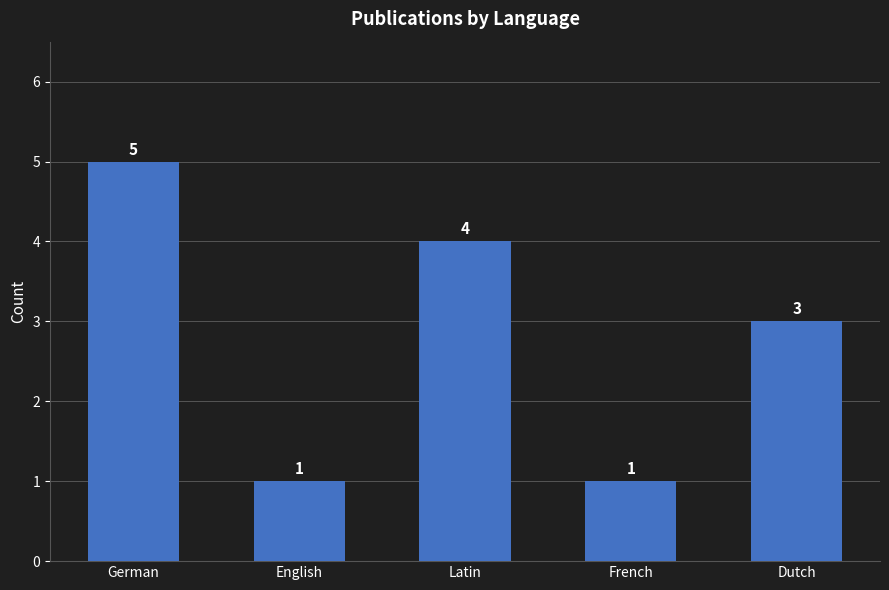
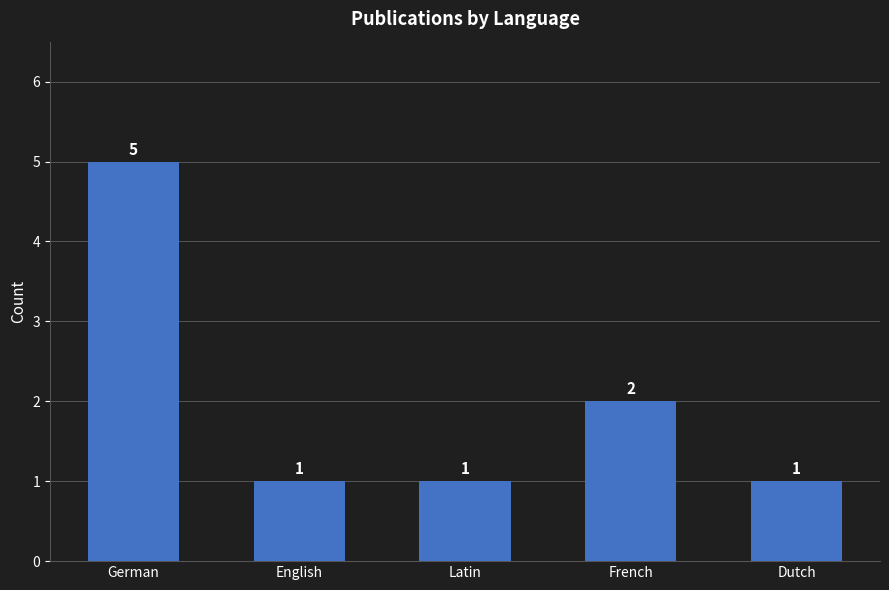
Latin: 4 -> 1
French: 1 -> 2
Dutch: 3 -> 1
